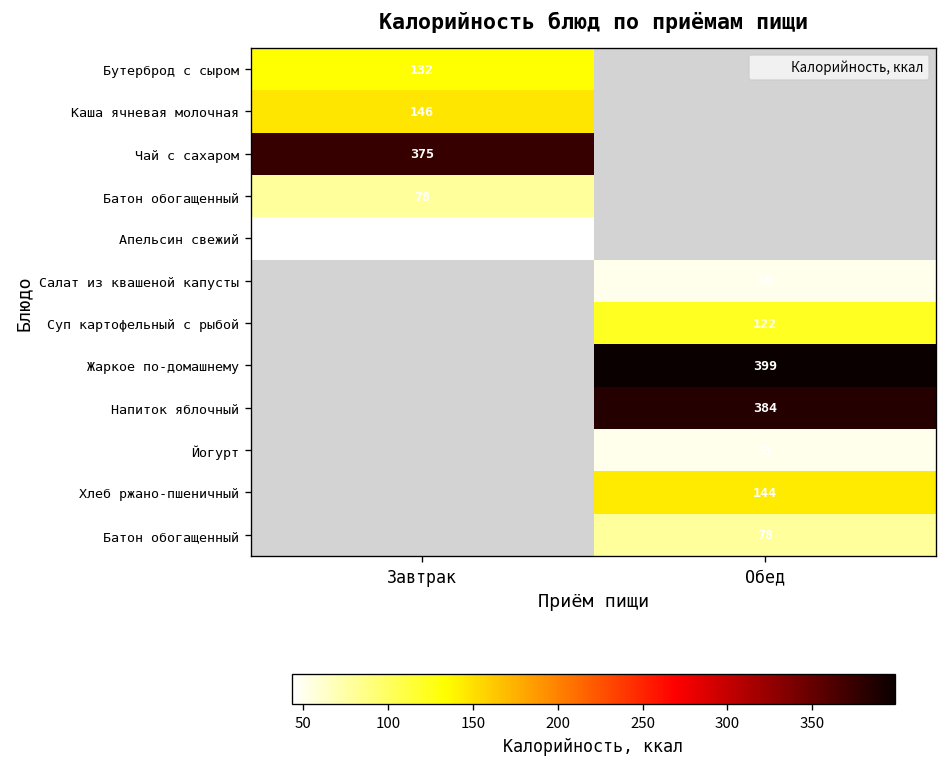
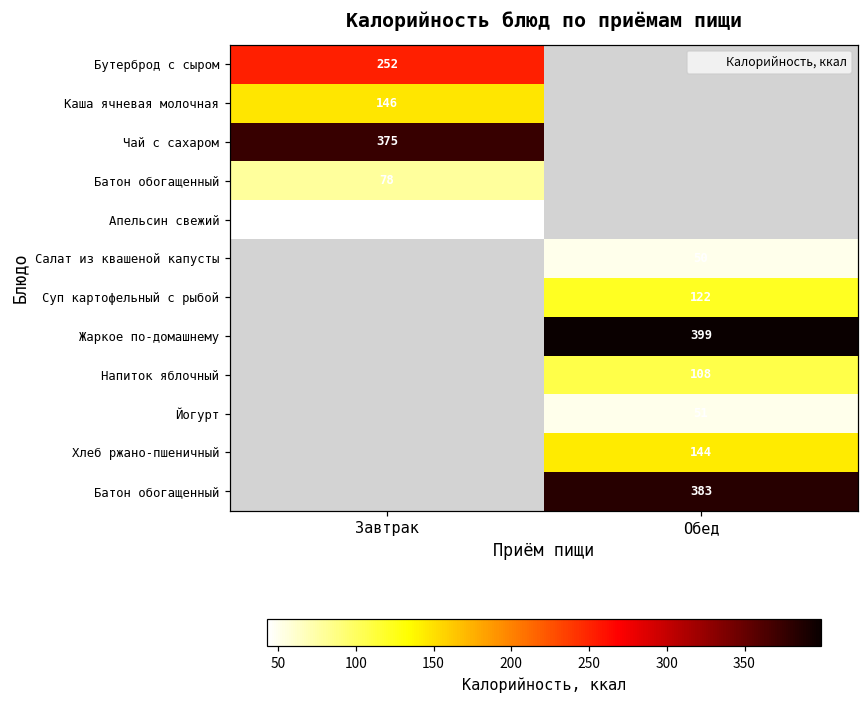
Бутерброд с сыром, Завтрак: 132 -> 252
Напиток яблочный, Обед: 384 -> 108
Батон обогащенный, Обед: 78 -> 383
